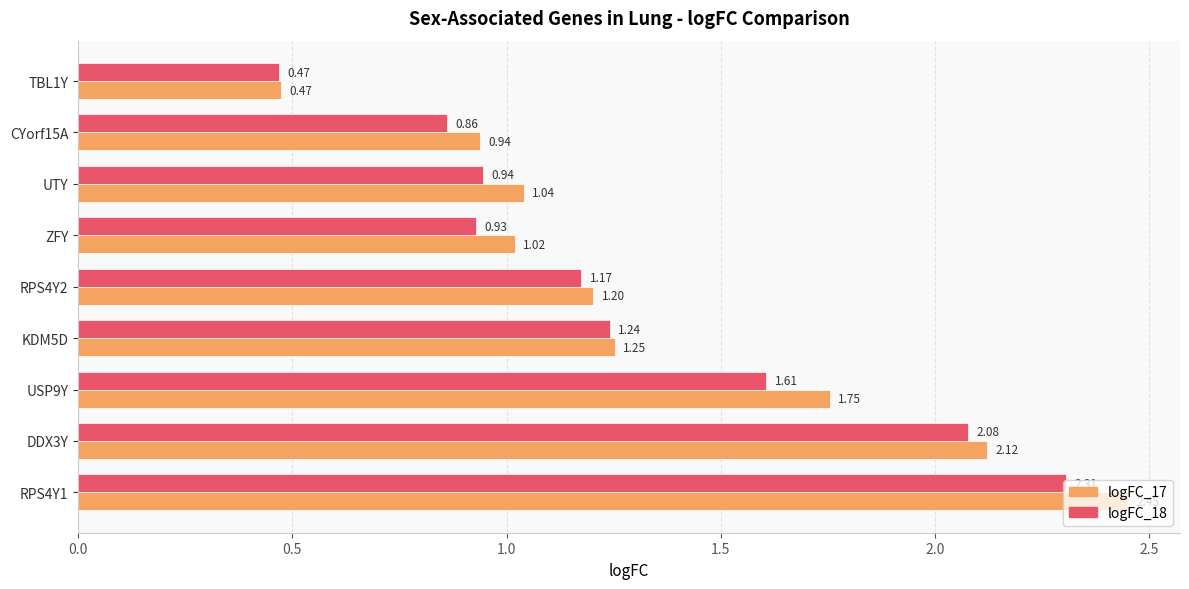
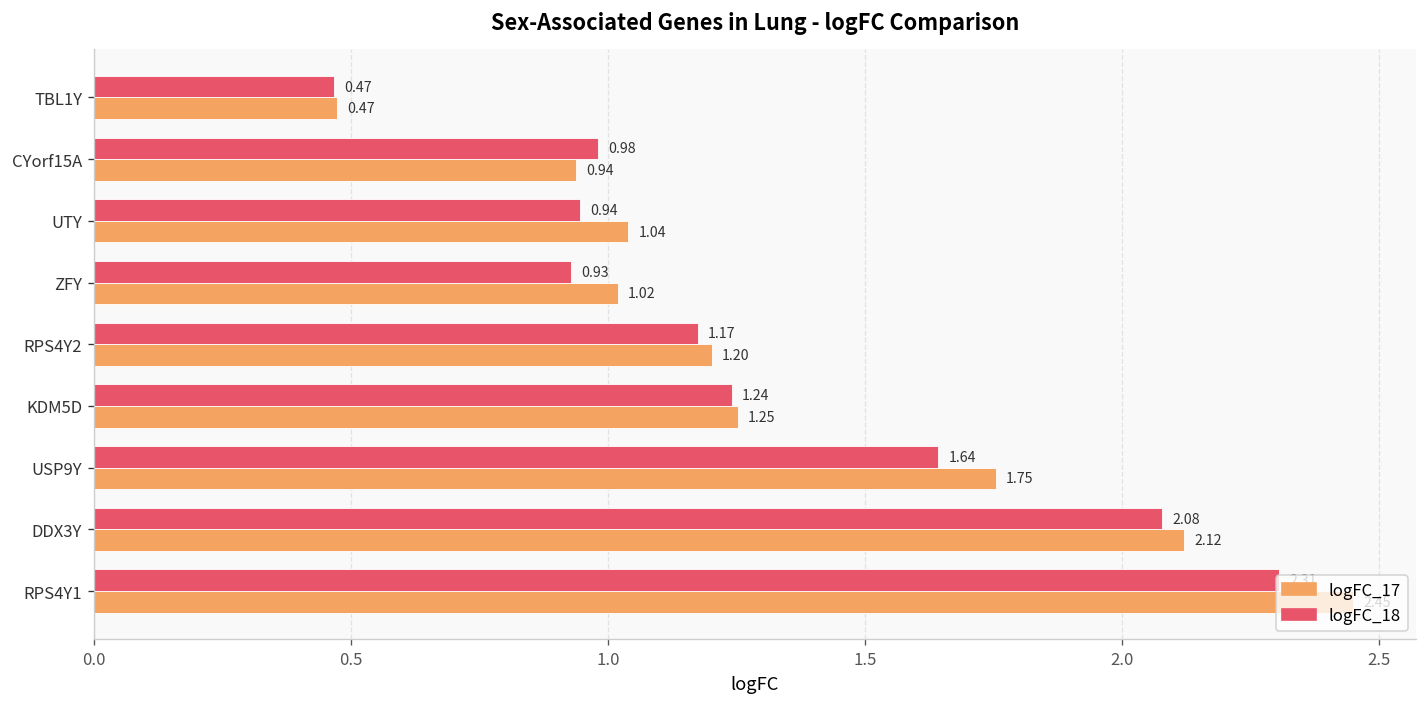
logFC_18, CYorf15A: 0.86 -> 0.98
logFC_18, USP9Y: 1.61 -> 1.64
